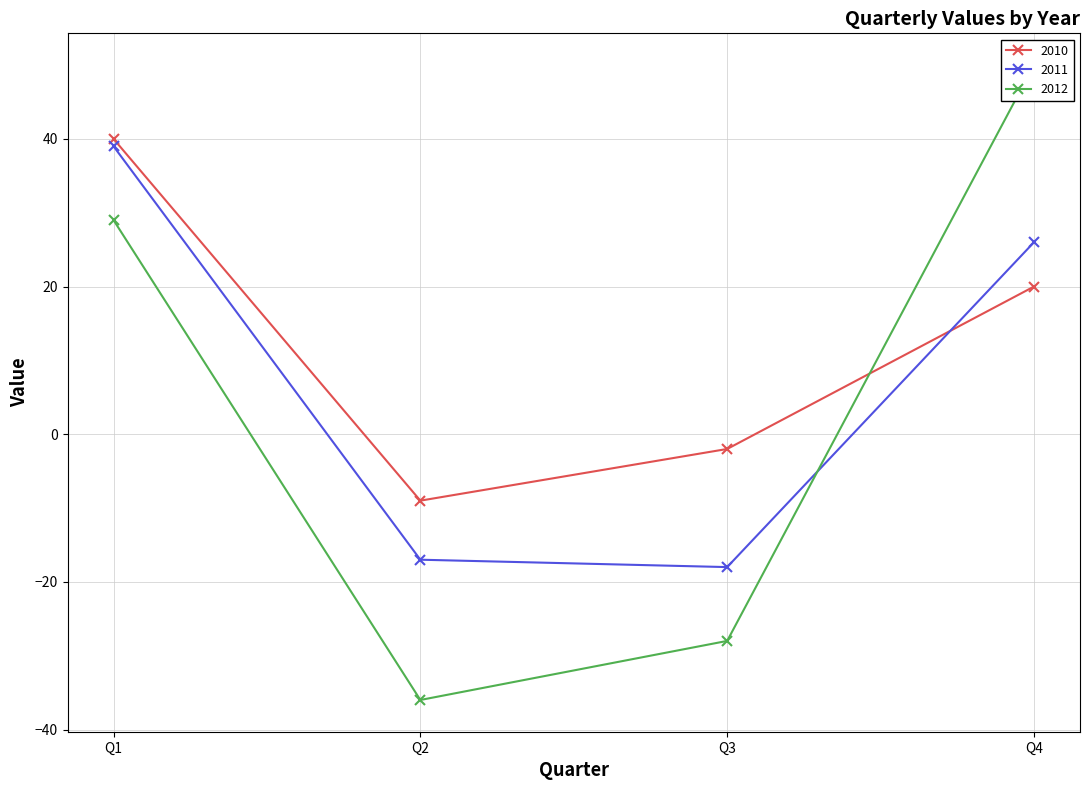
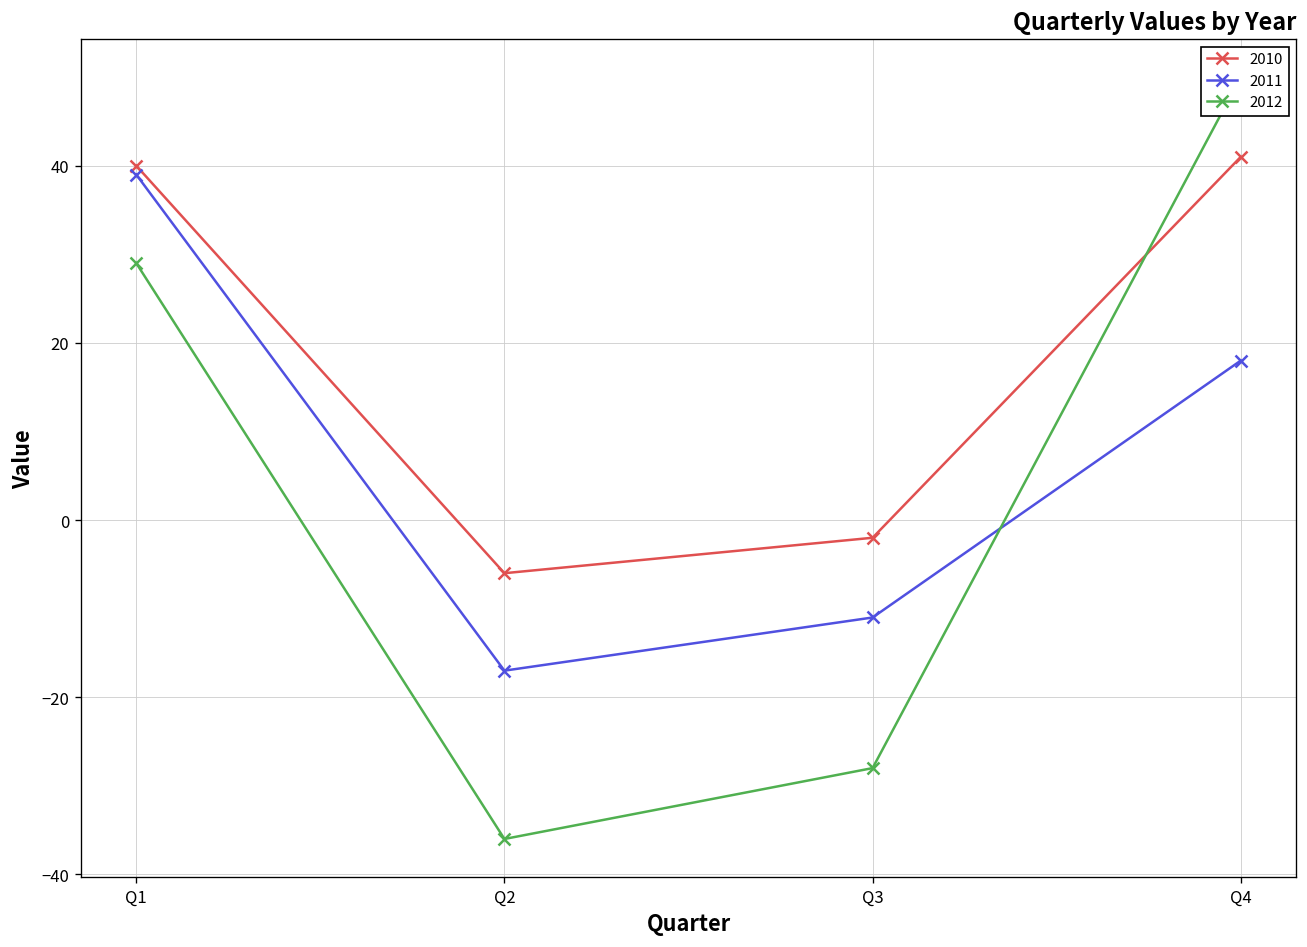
2010, Q2: -9 -> -6
2011, Q3: -18 -> -11
2010, Q4: 20 -> 41
2011, Q4: 26 -> 18
